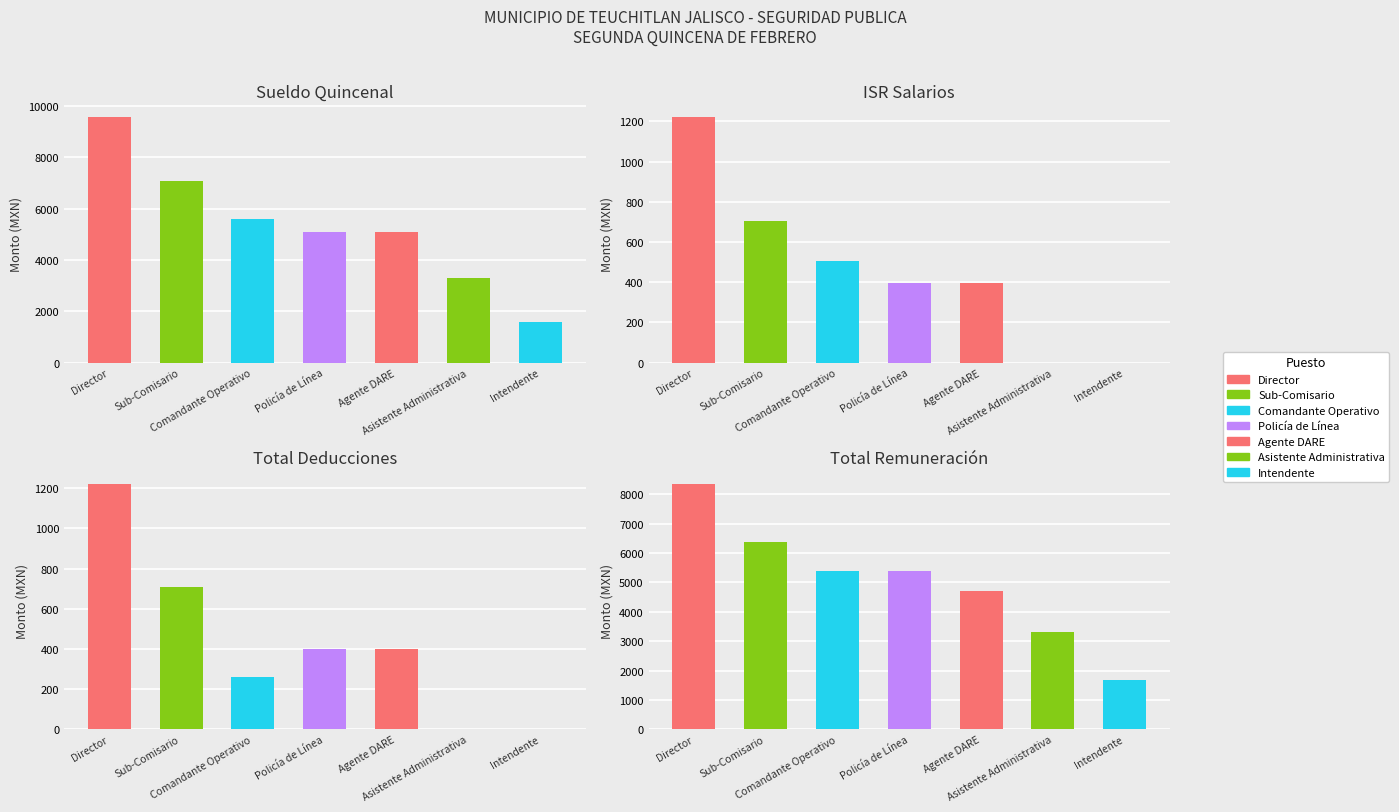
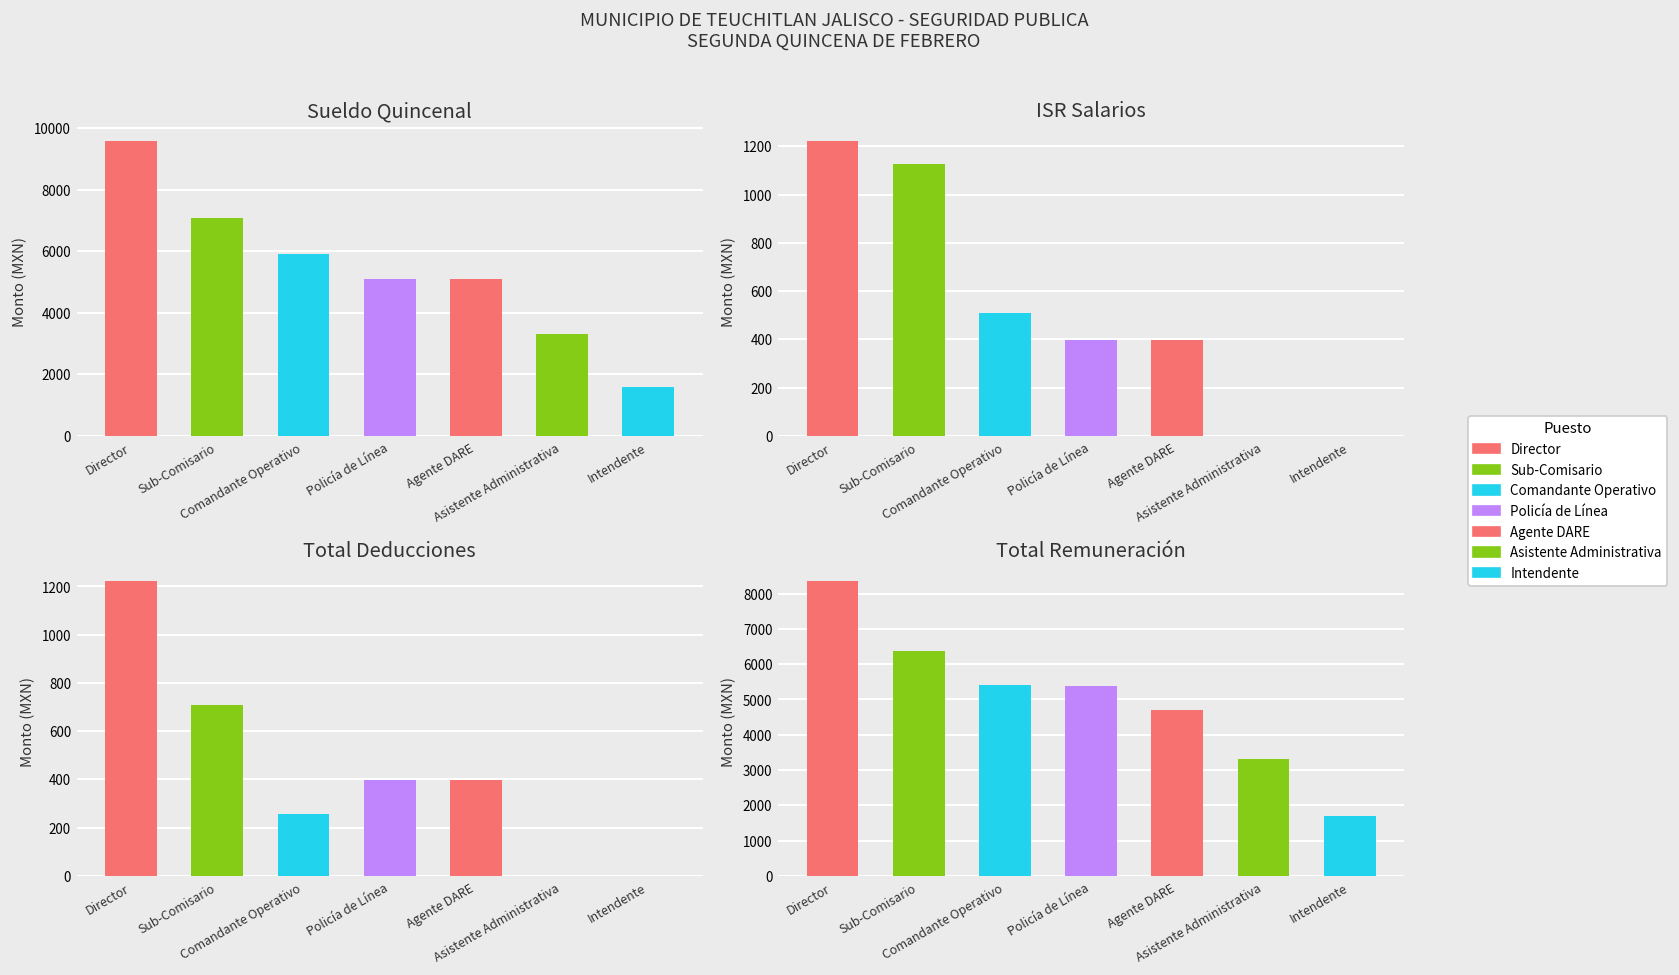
Sueldo Quincenal, Comandante Operativo: 5600 -> 5900
ISR Salarios, Sub-Comisario: 710 -> 1130
